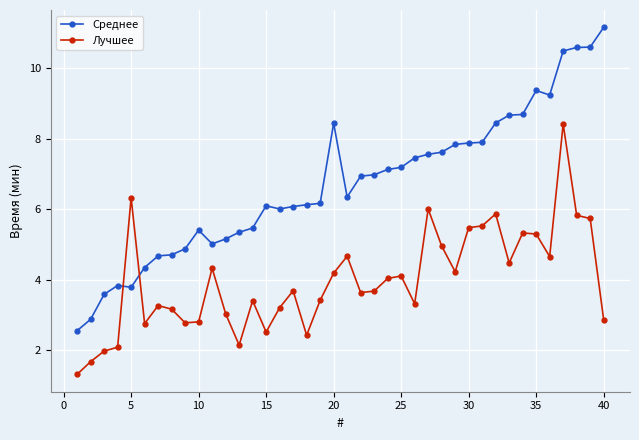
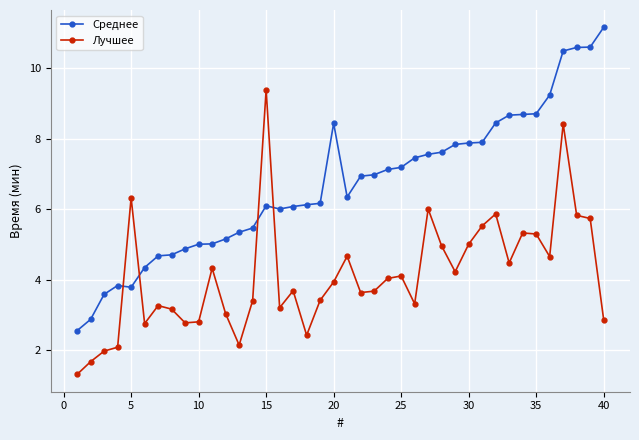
Среднее, 10: 5.4 -> 5.0
Лучшее, 15: 2.5 -> 9.4
Лучшее, 20: 4.2 -> 3.9
Лучшее, 30: 5.5 -> 5.0
Среднее, 35: 9.4 -> 8.7
